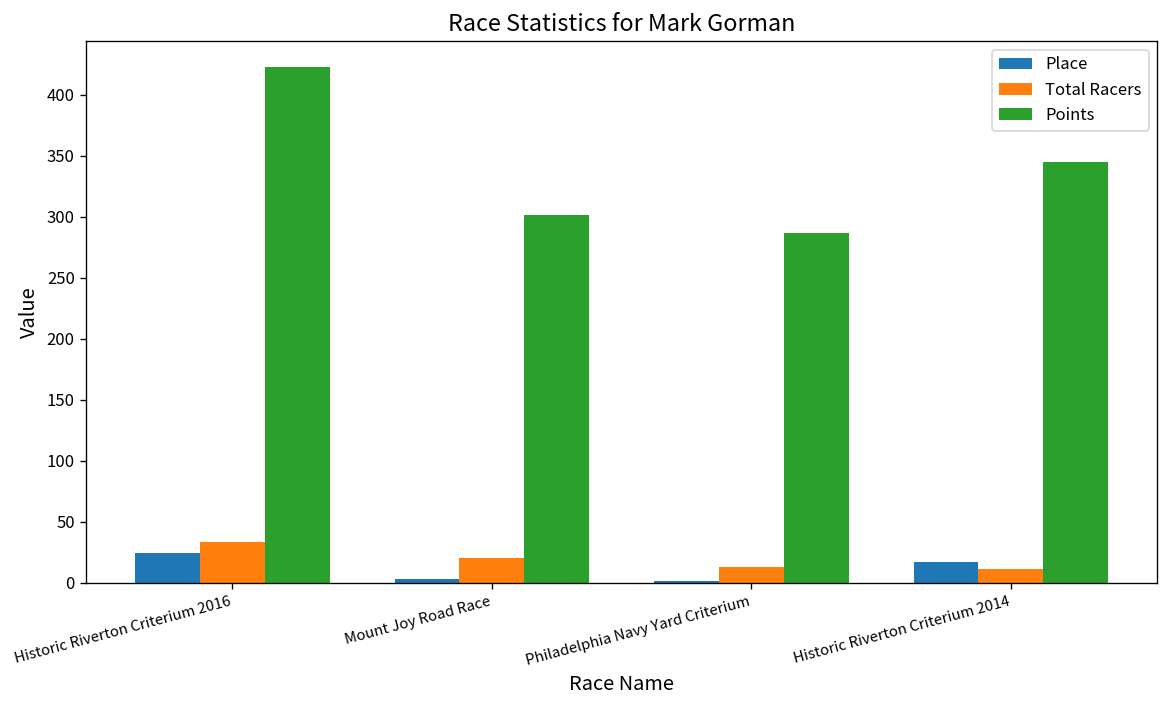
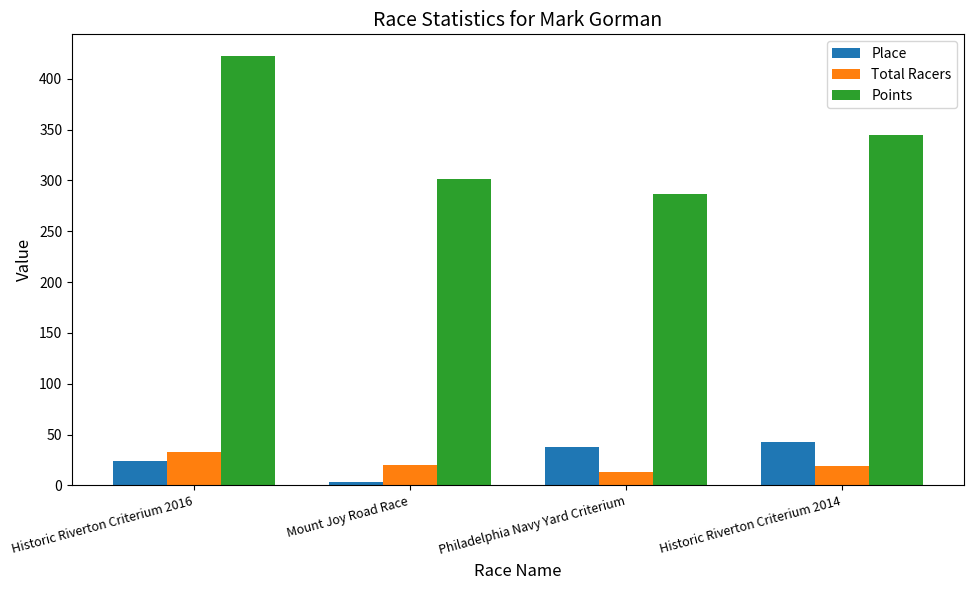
Place, Philadelphia Navy Yard Criterium: 1 -> 38
Place, Historic Riverton Criterium 2014: 17 -> 43
Total Racers, Historic Riverton Criterium 2014: 11 -> 19
